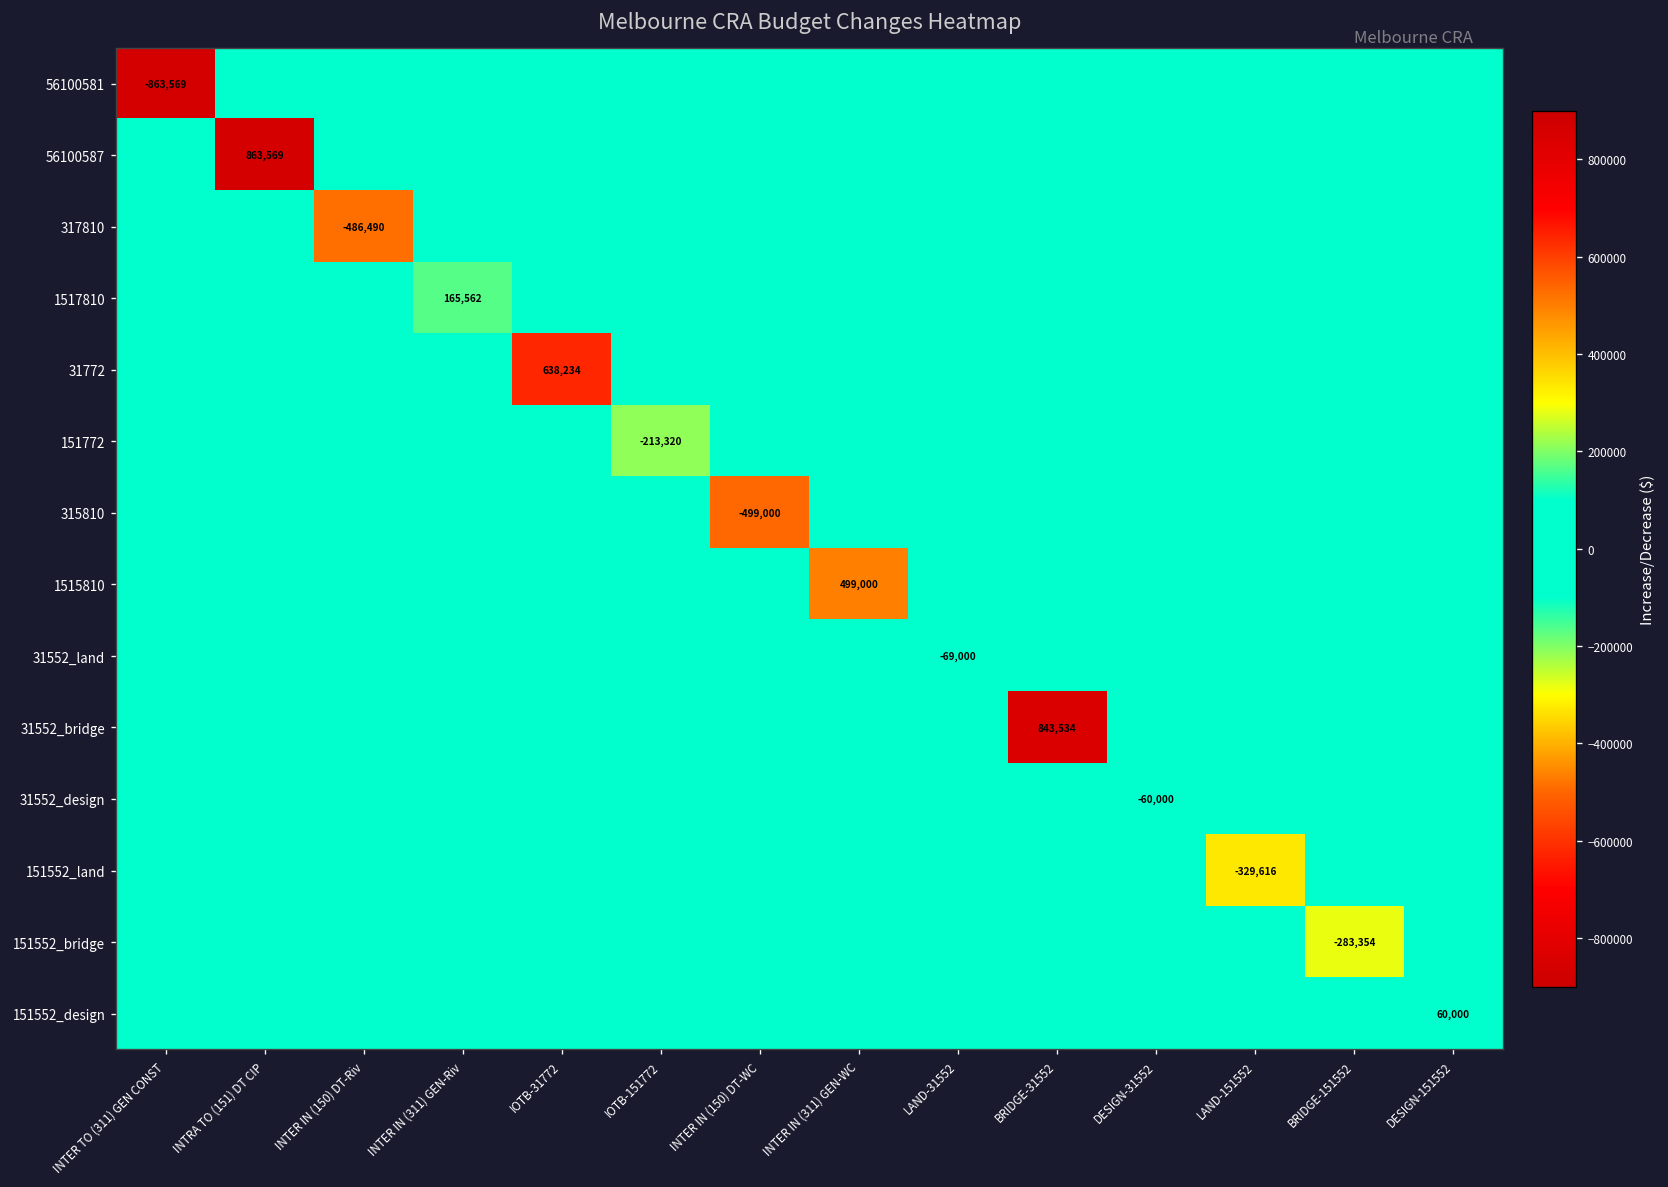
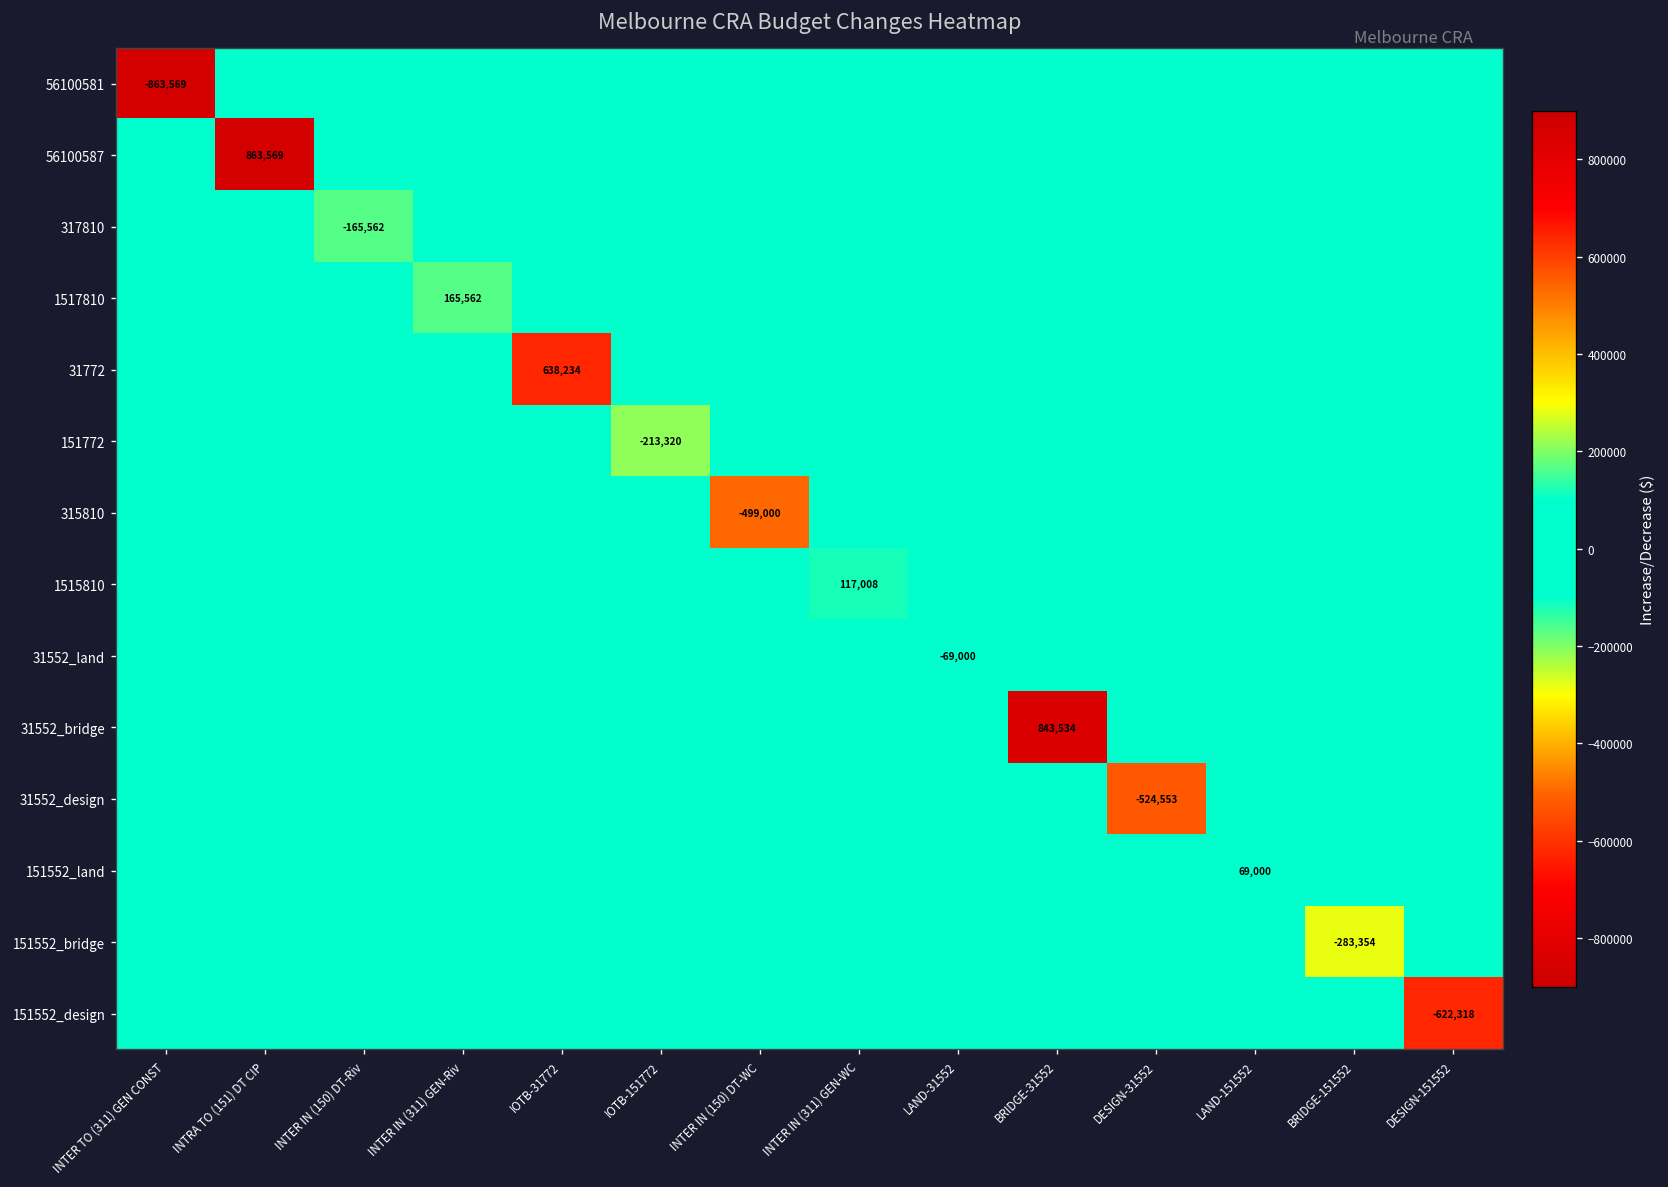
317810, INTER IN (150) DT-Riv: -486,490 -> -165,562
1515810, INTER IN (311) GEN-WC: 499,000 -> 117,008
31552_design, DESIGN-31552: -60,000 -> -524,553
151552_land, LAND-151552: -329,616 -> 69,000
151552_design, DESIGN-151552: 60,000 -> -622,318
